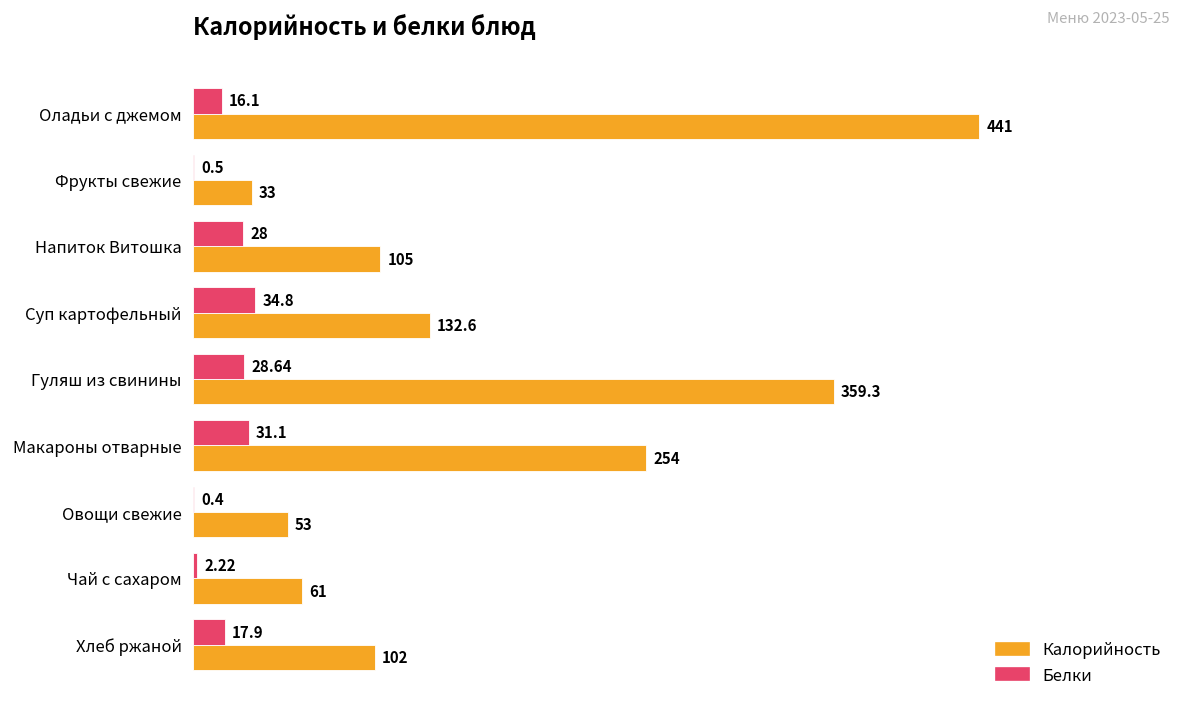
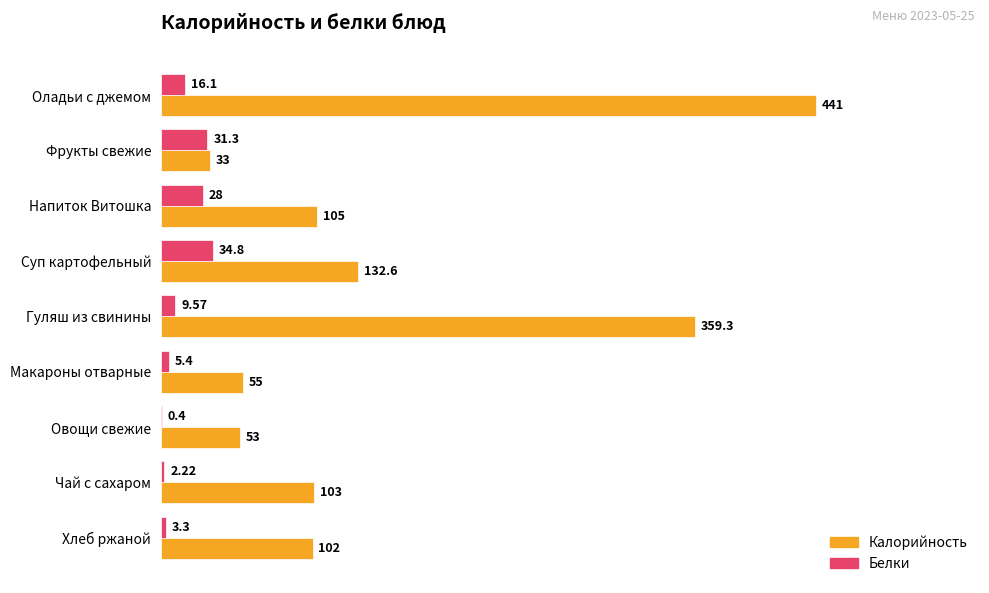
Белки, Фрукты свежие: 0.5 -> 31.3
Белки, Гуляш из свинины: 28.64 -> 9.57
Белки, Макароны отварные: 31.1 -> 5.4
Калорийность, Макароны отварные: 254 -> 55
Калорийность, Чай с сахаром: 61 -> 103
Белки, Хлеб ржаной: 17.9 -> 3.3
